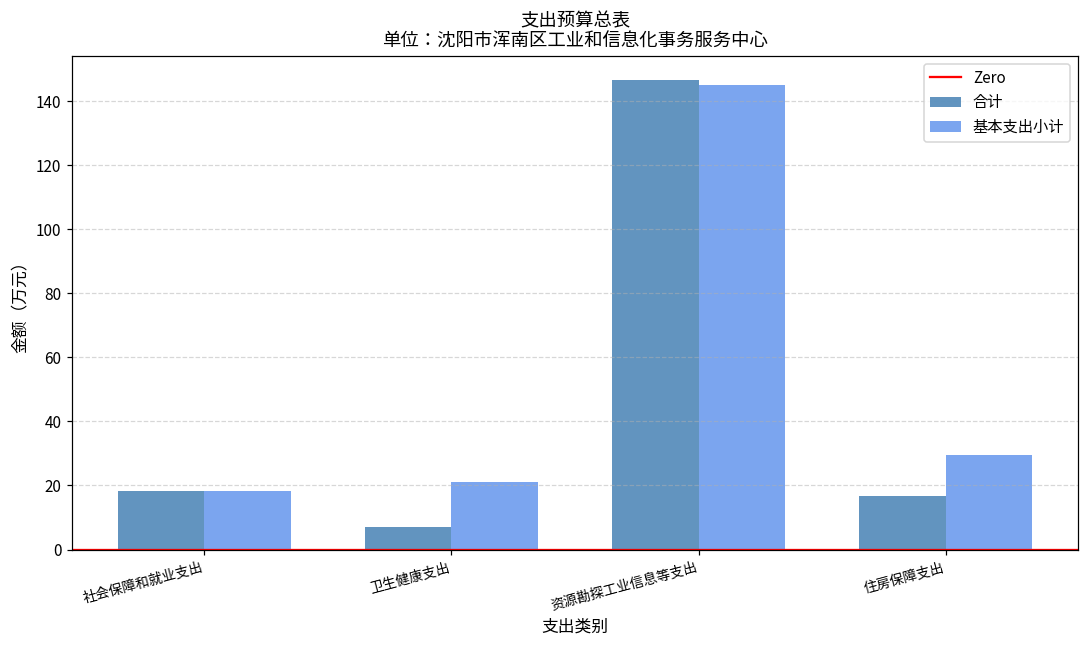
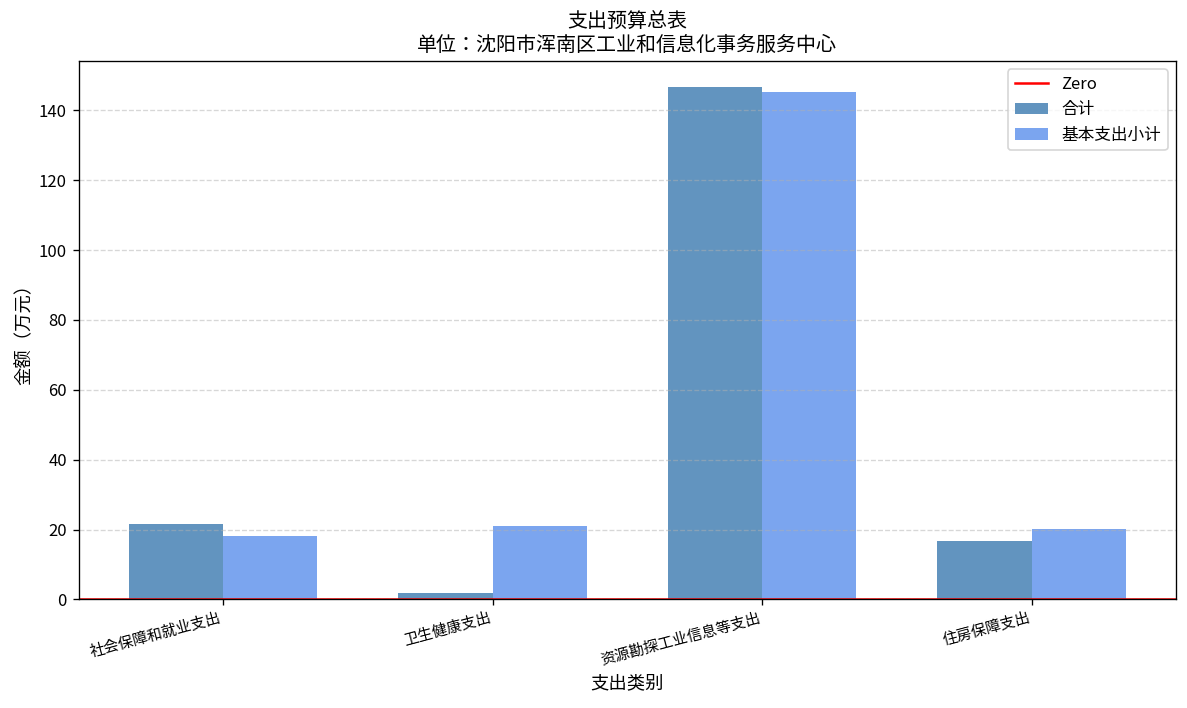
合计, 社会保障和就业支出: 18 -> 21
合计, 卫生健康支出: 7 -> 2
基本支出小计, 住房保障支出: 30 -> 20
